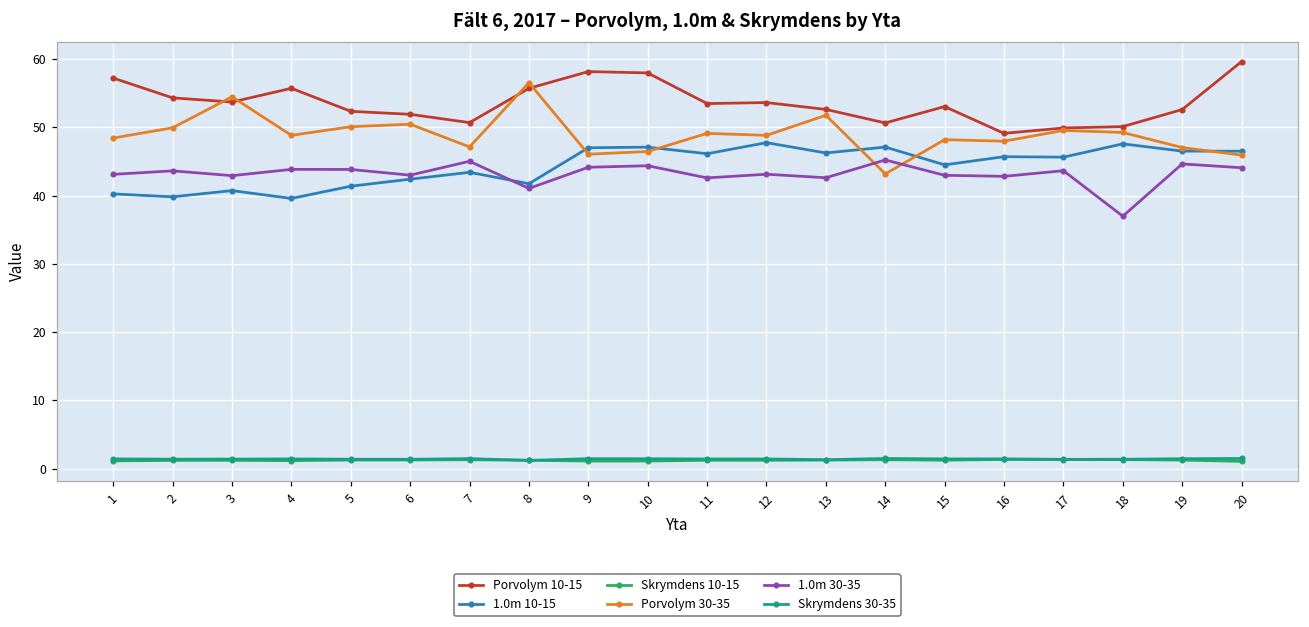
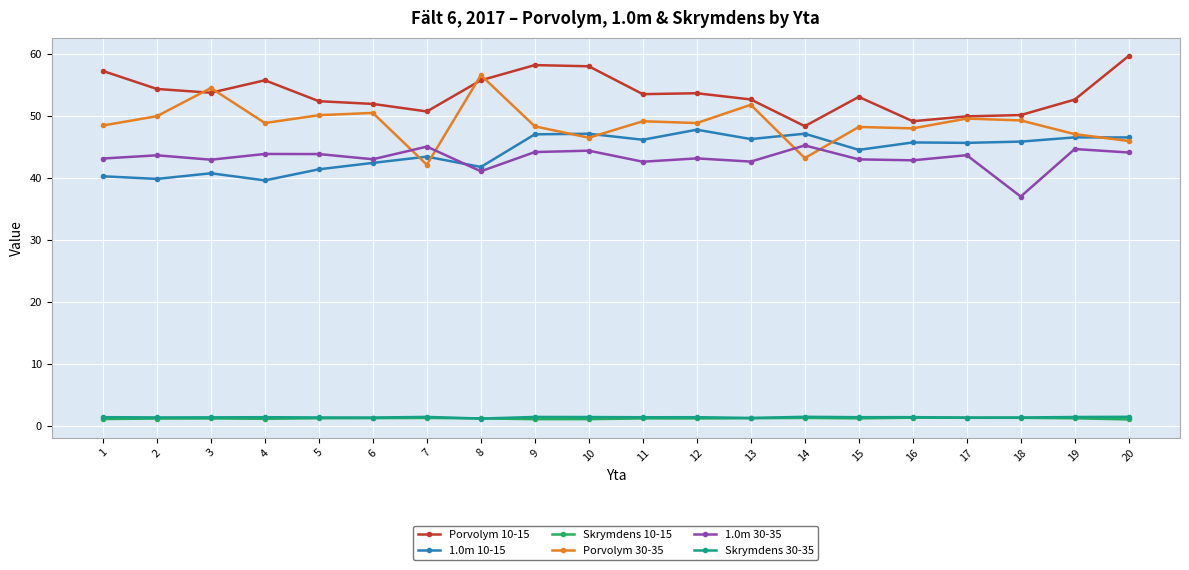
Porvolym 30-35, 7: 47 -> 42
Porvolym 30-35, 9: 46 -> 48
Porvolym 10-15, 14: 51 -> 48
1.0m 10-15, 18: 48 -> 46
